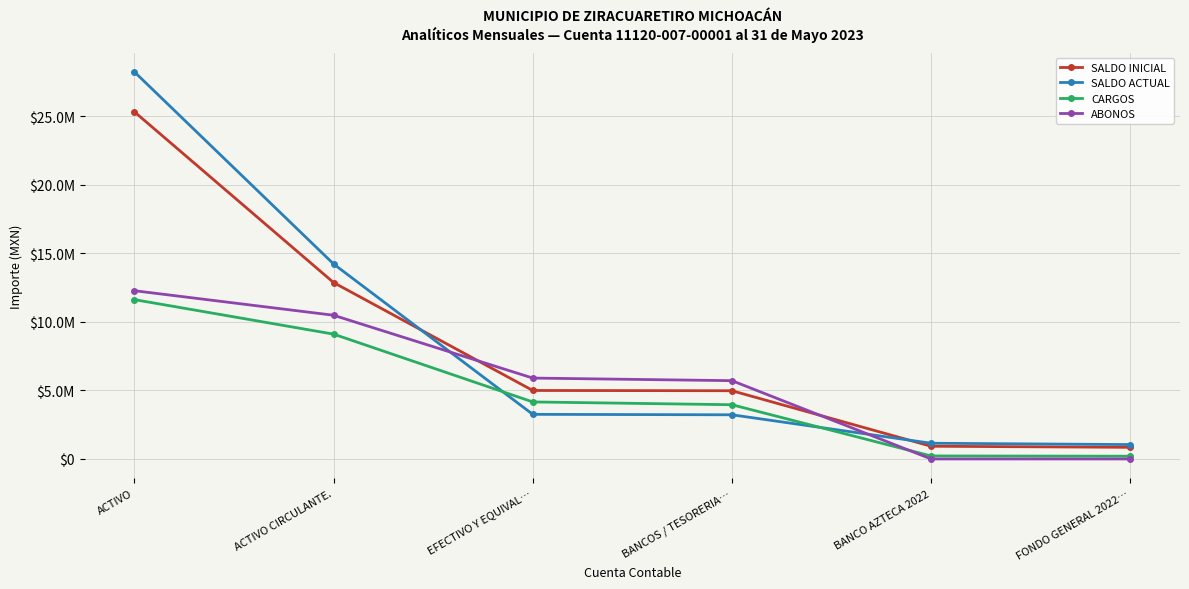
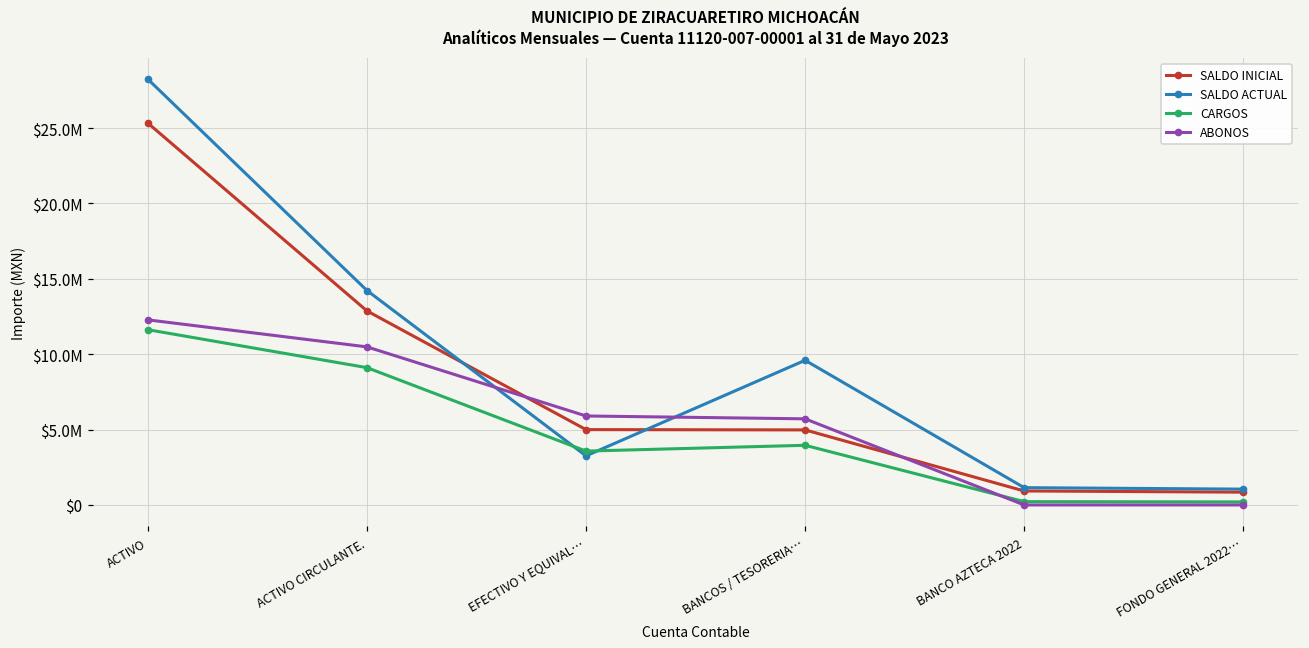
CARGOS, EFECTIVO Y EQUIVAL…: $4200000 -> $3600000
SALDO ACTUAL, BANCOS / TESORERIA…: $3200000 -> $9600000
